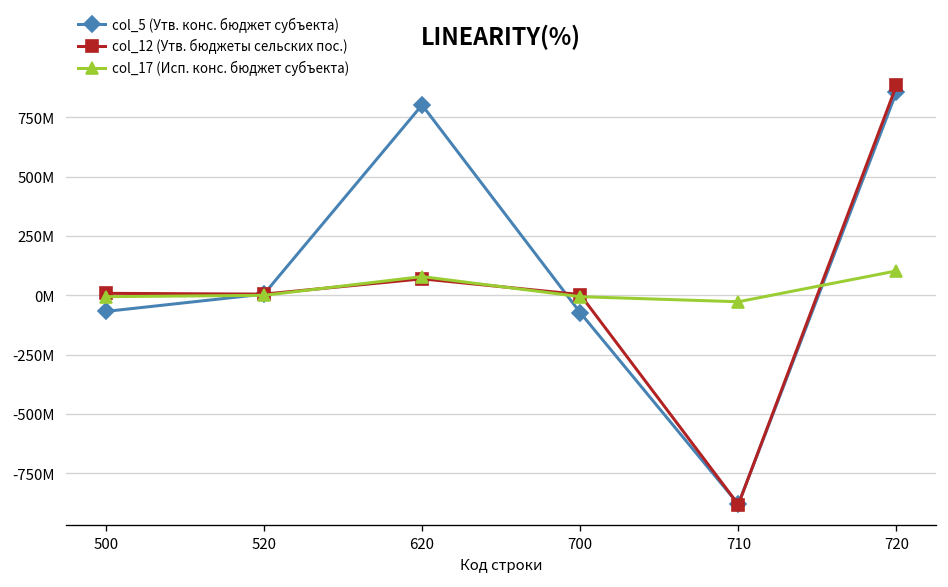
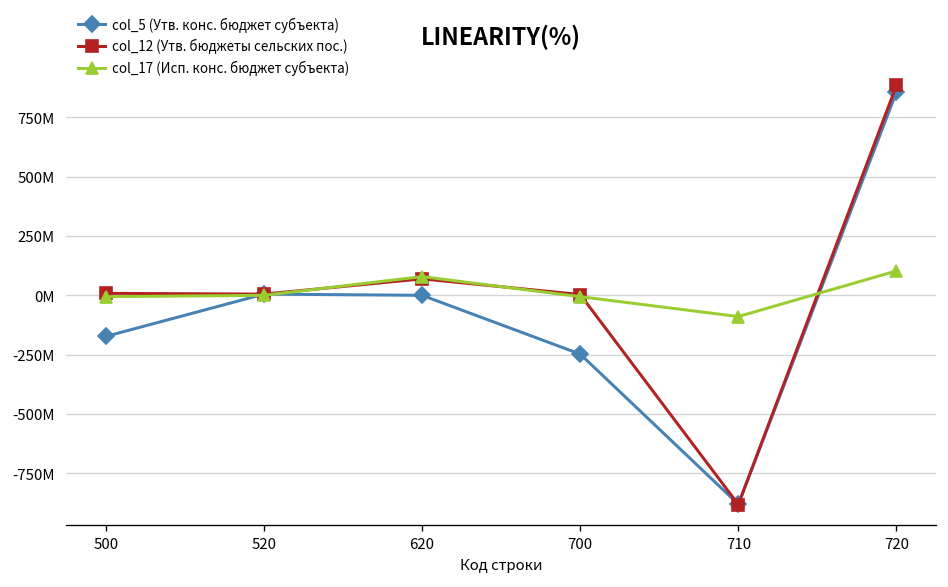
col_5 (Утв. конс. бюджет субъекта), 500: -70000000 -> -170000000
col_5 (Утв. конс. бюджет субъекта), 620: 800000000 -> 0
col_5 (Утв. конс. бюджет субъекта), 700: -70000000 -> -250000000
col_17 (Исп. конс. бюджет субъекта), 710: -30000000 -> -90000000
